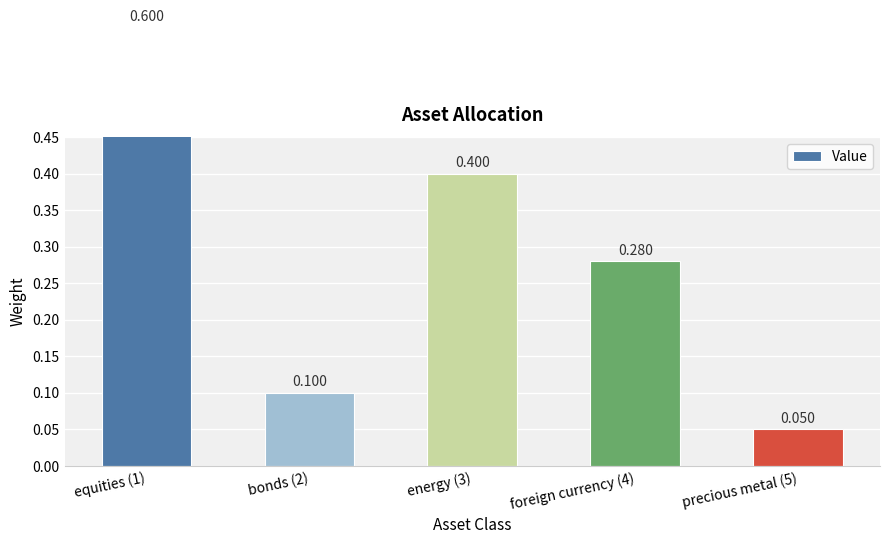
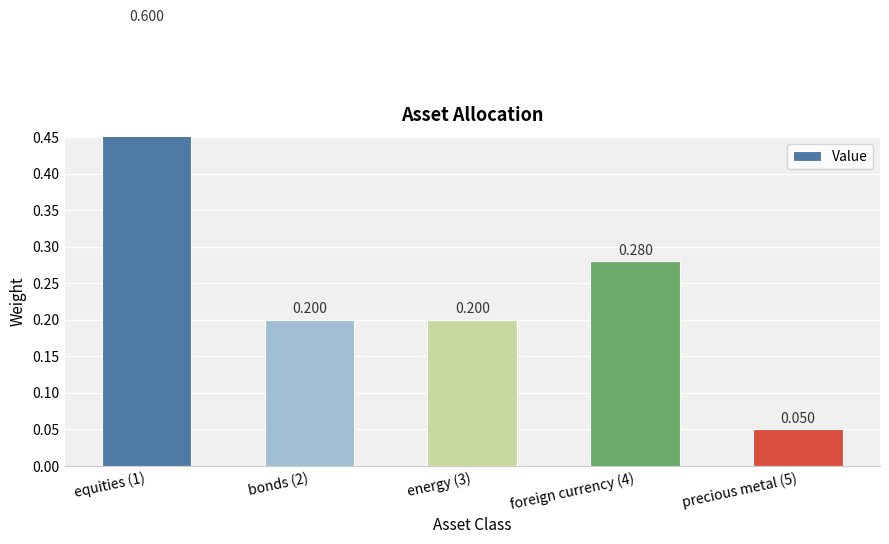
bonds (2): 0.100 -> 0.200
energy (3): 0.400 -> 0.200
